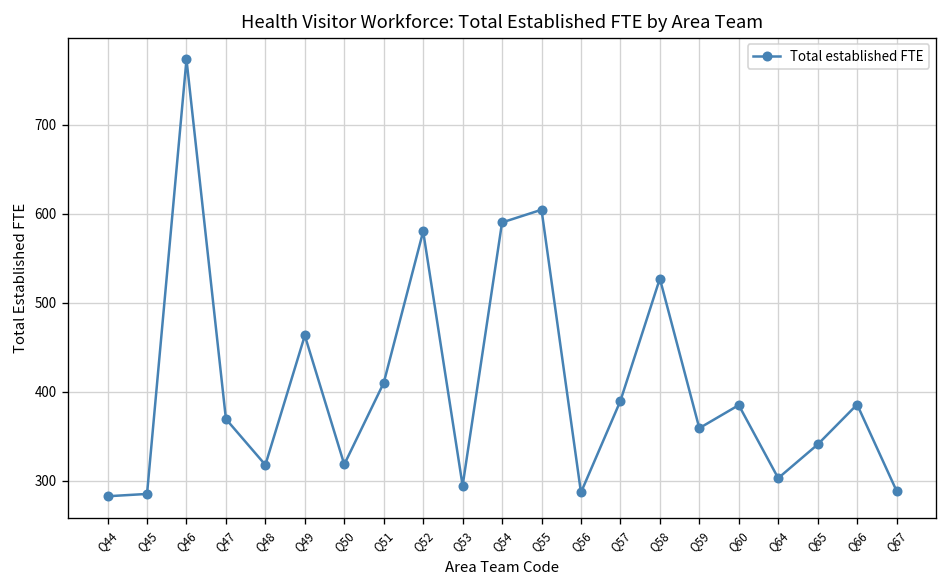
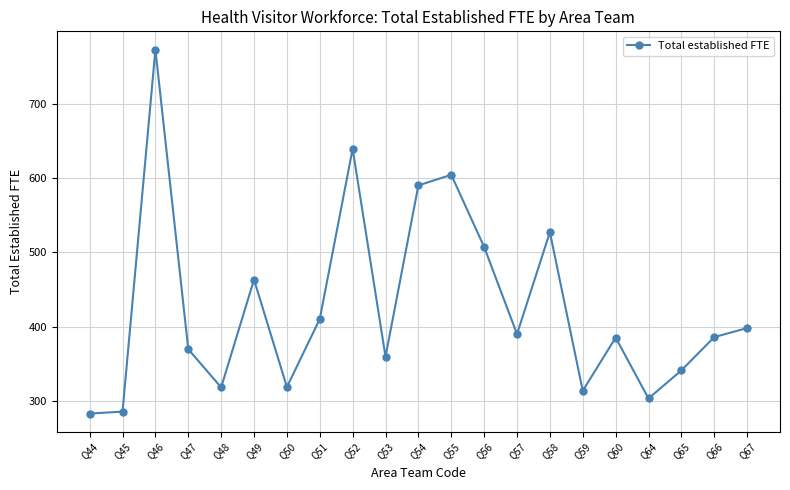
Q52: 580 -> 640
Q53: 290 -> 360
Q56: 290 -> 510
Q59: 360 -> 310
Q67: 290 -> 400
